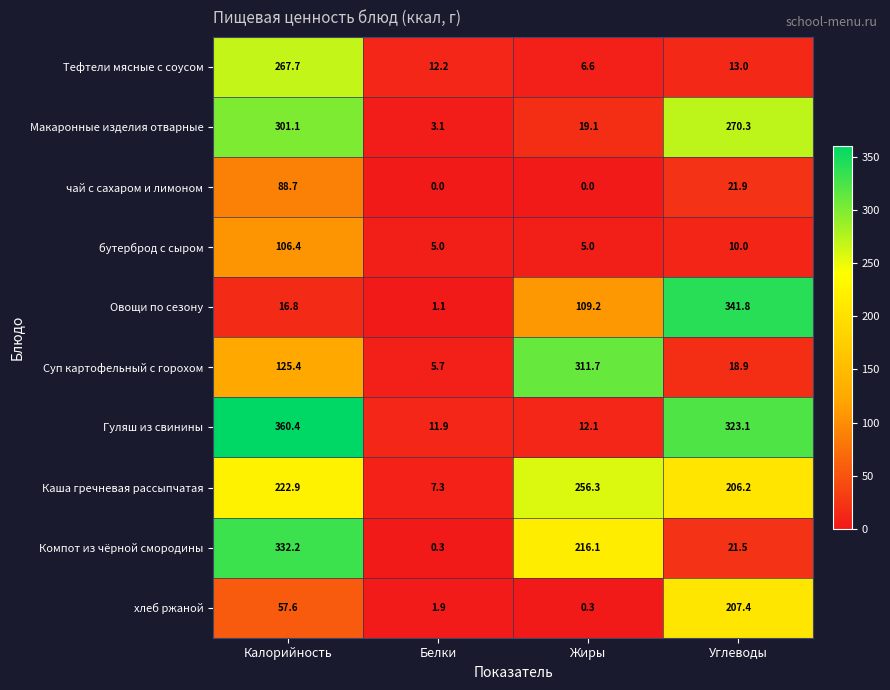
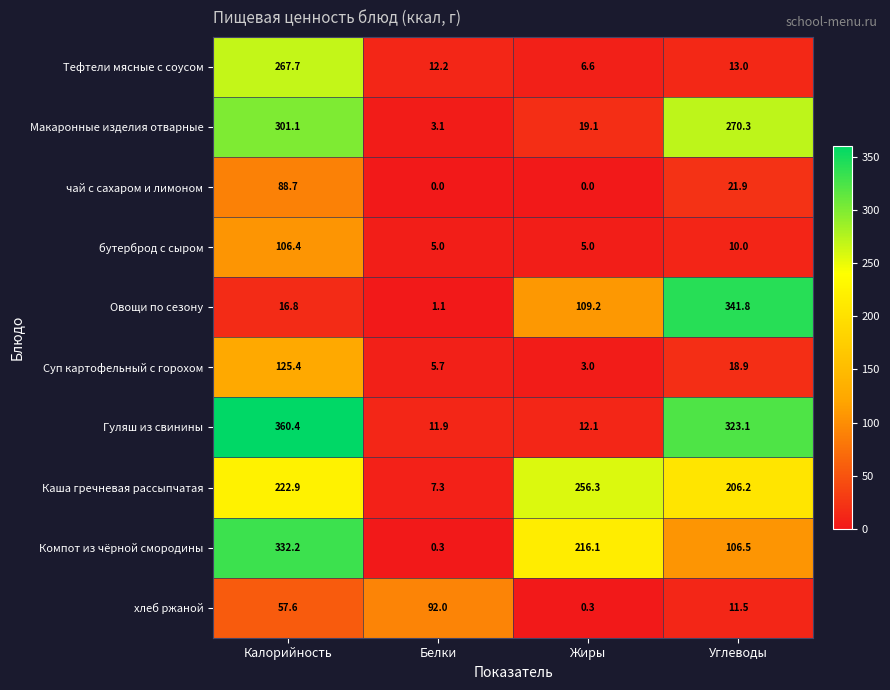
Суп картофельный с горохом, Жиры: 311.7 -> 3.0
Компот из чёрной смородины, Углеводы: 21.5 -> 106.5
хлеб ржаной, Белки: 1.9 -> 92.0
хлеб ржаной, Углеводы: 207.4 -> 11.5
